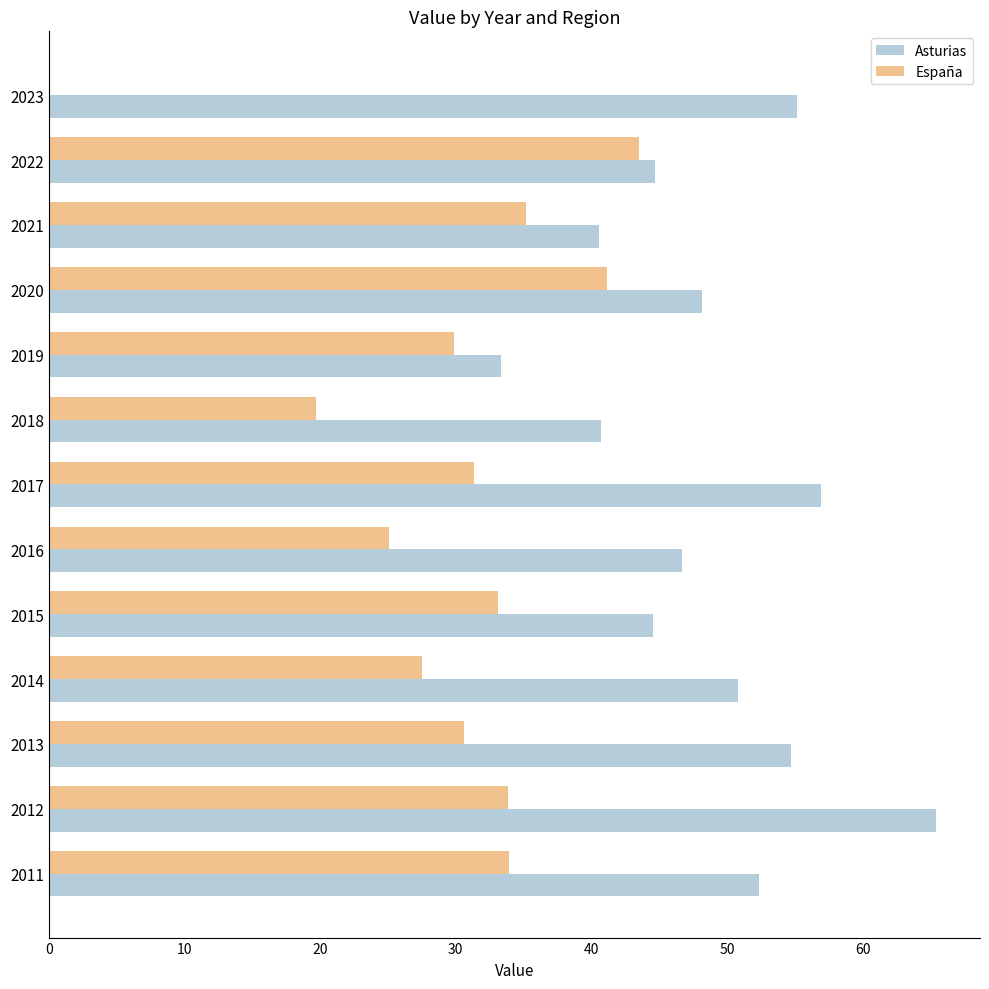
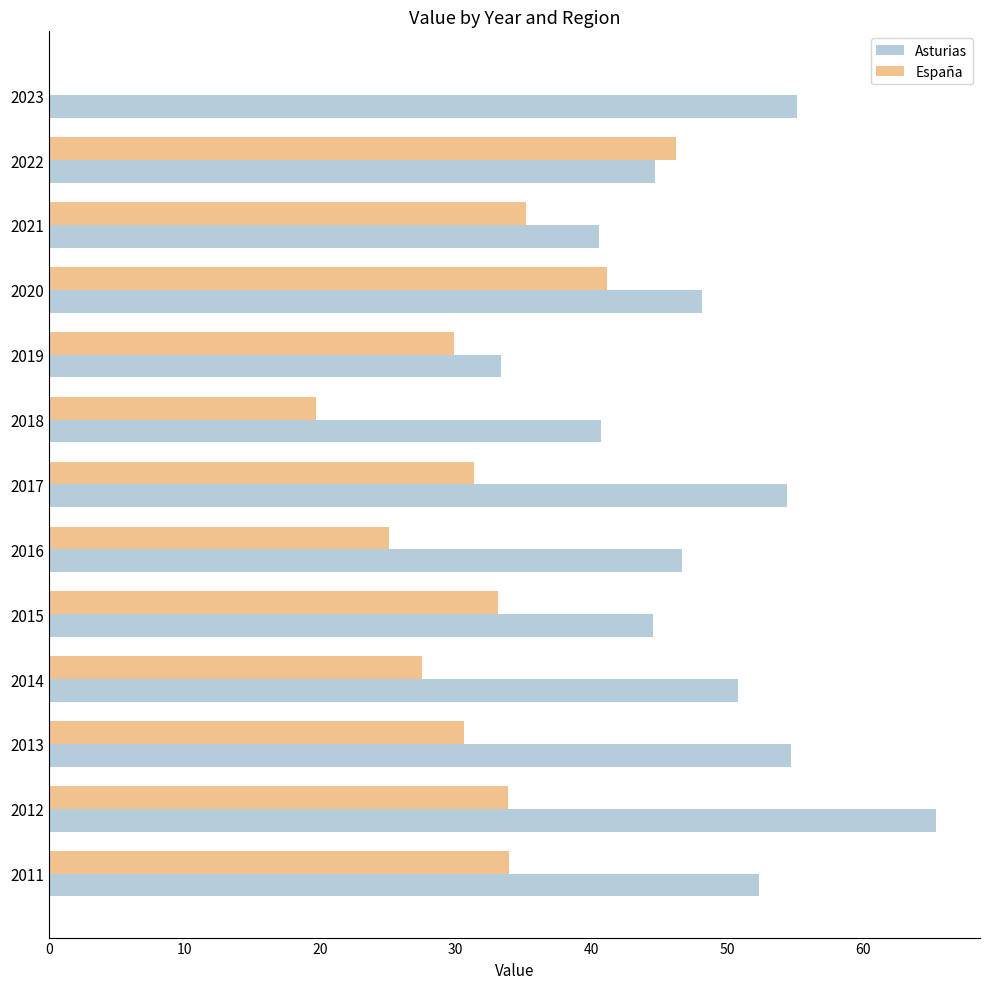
España, 2022: 43.5 -> 46.3
Asturias, 2017: 56.9 -> 54.4
